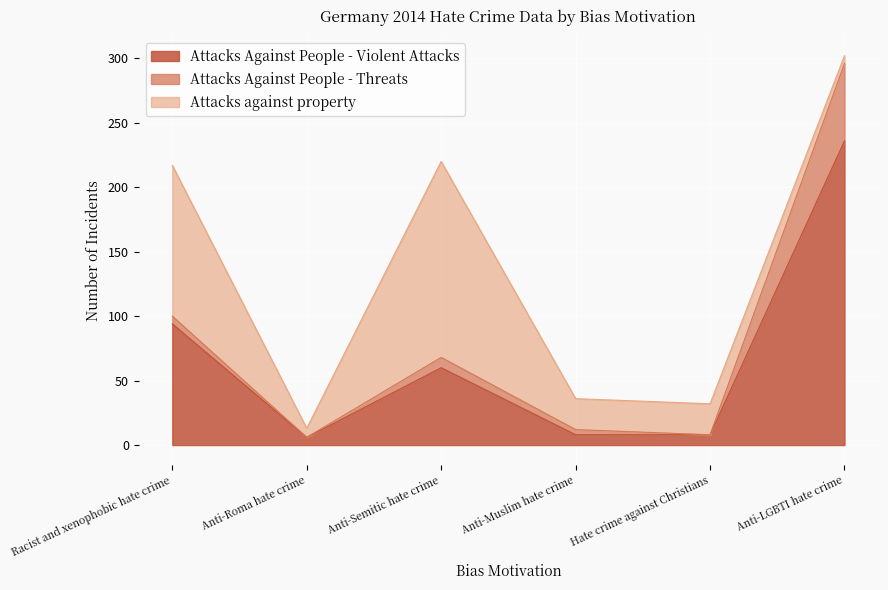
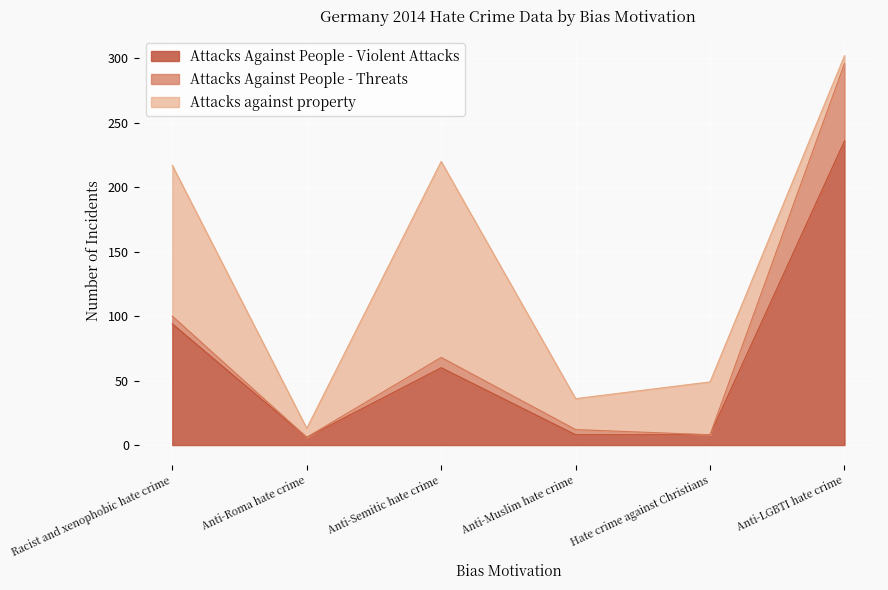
Attacks against property, Hate crime against Christians: 24 -> 41
